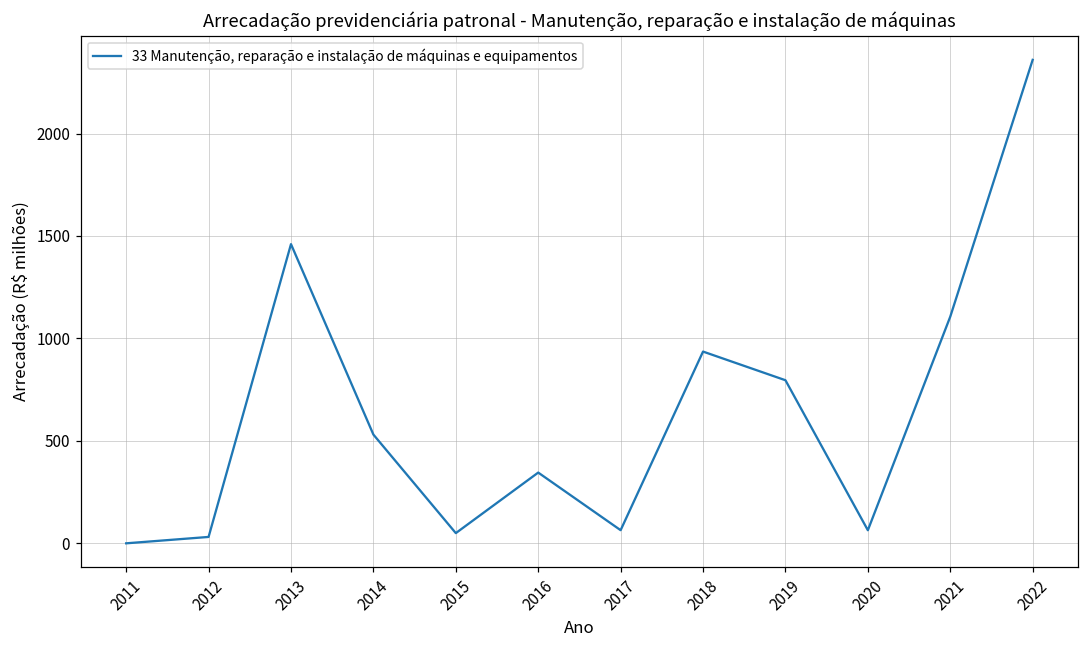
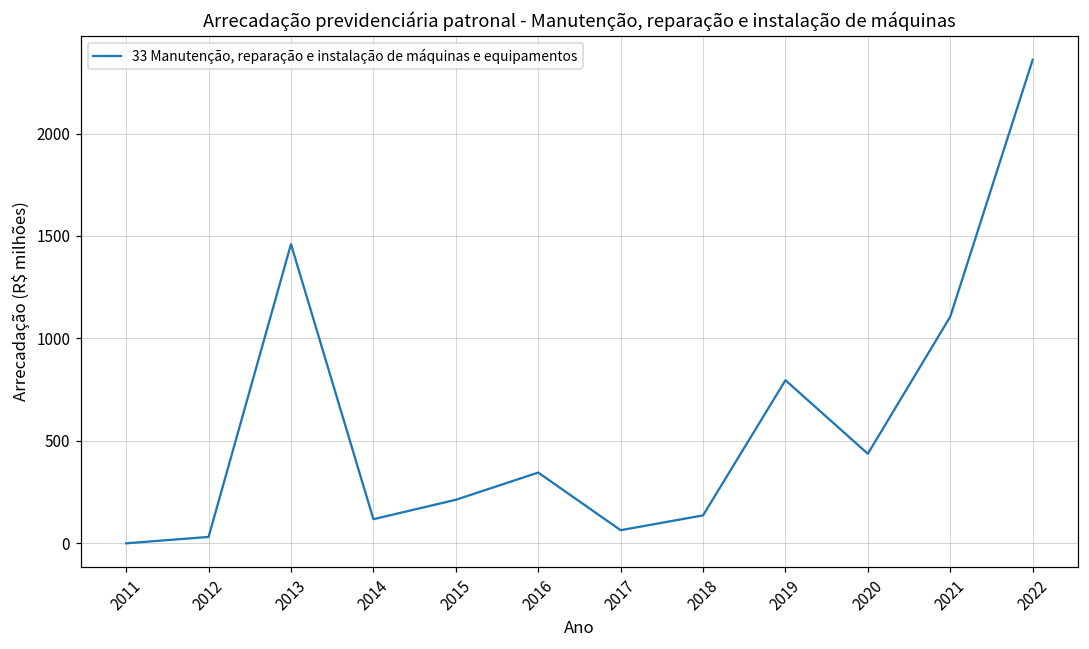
2014: 530 -> 120
2015: 50 -> 210
2018: 940 -> 140
2020: 60 -> 440
